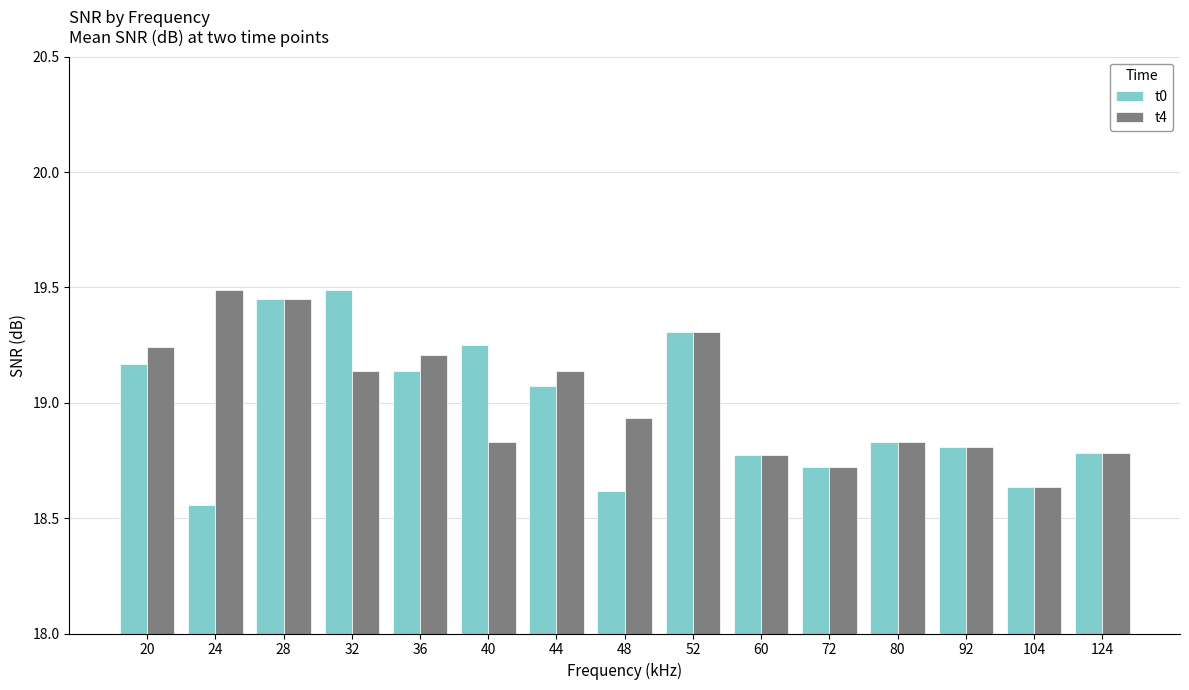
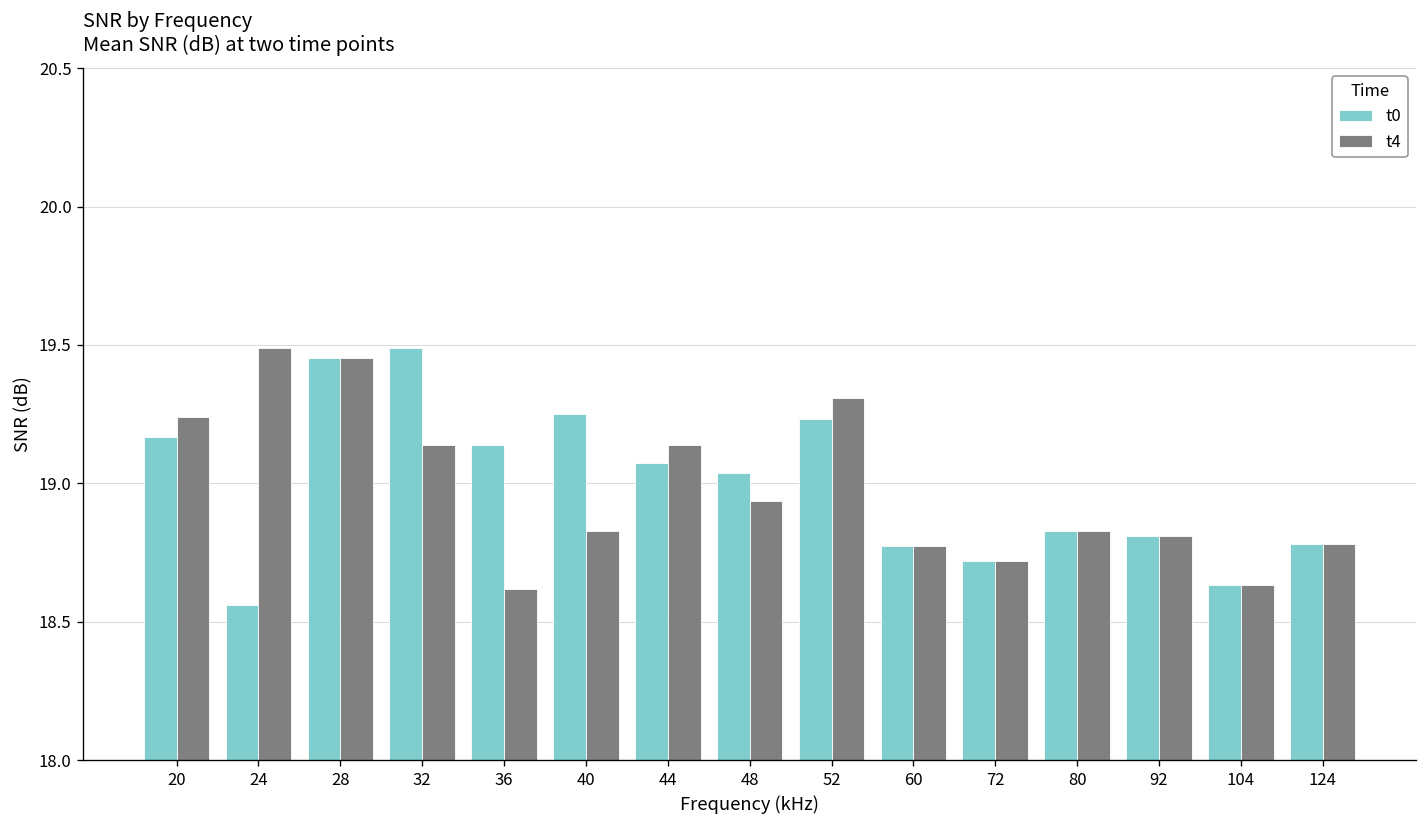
t4, 36: 19.21 -> 18.62
t0, 48: 18.62 -> 19.04
t0, 52: 19.31 -> 19.23
